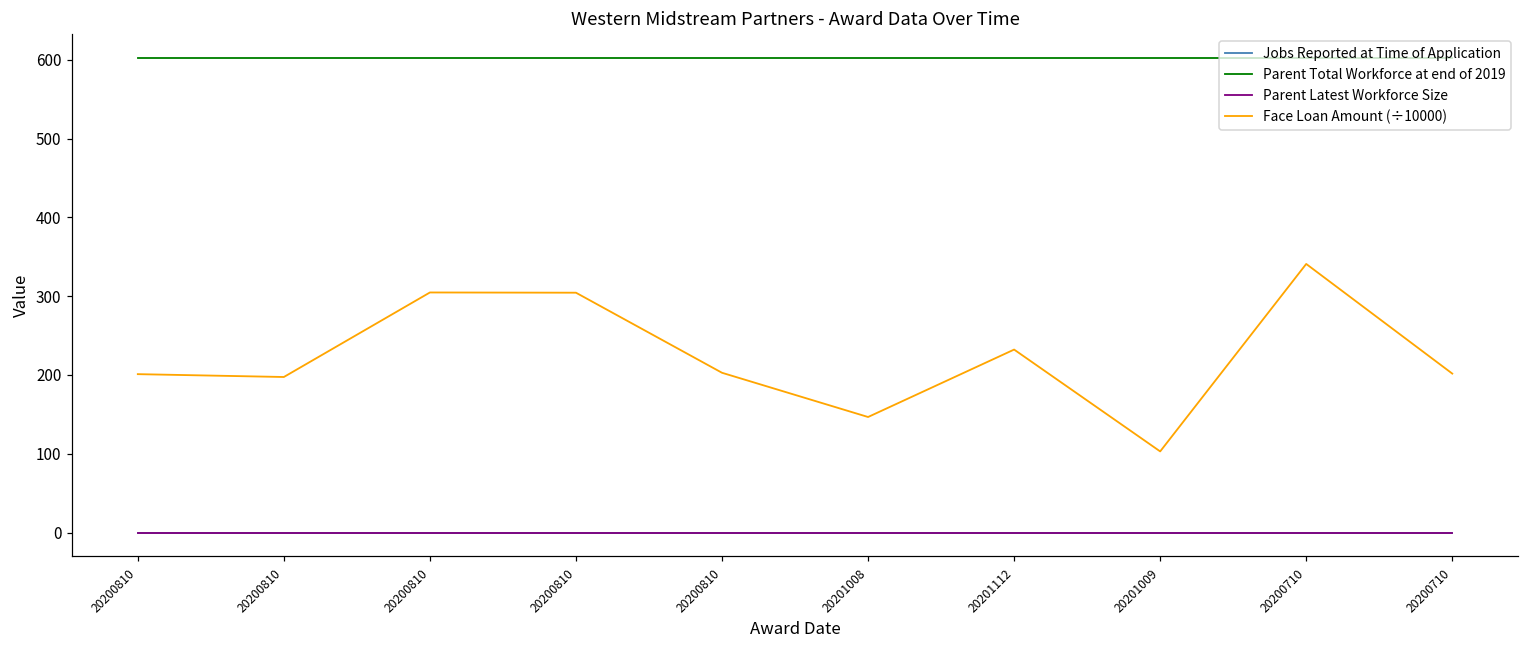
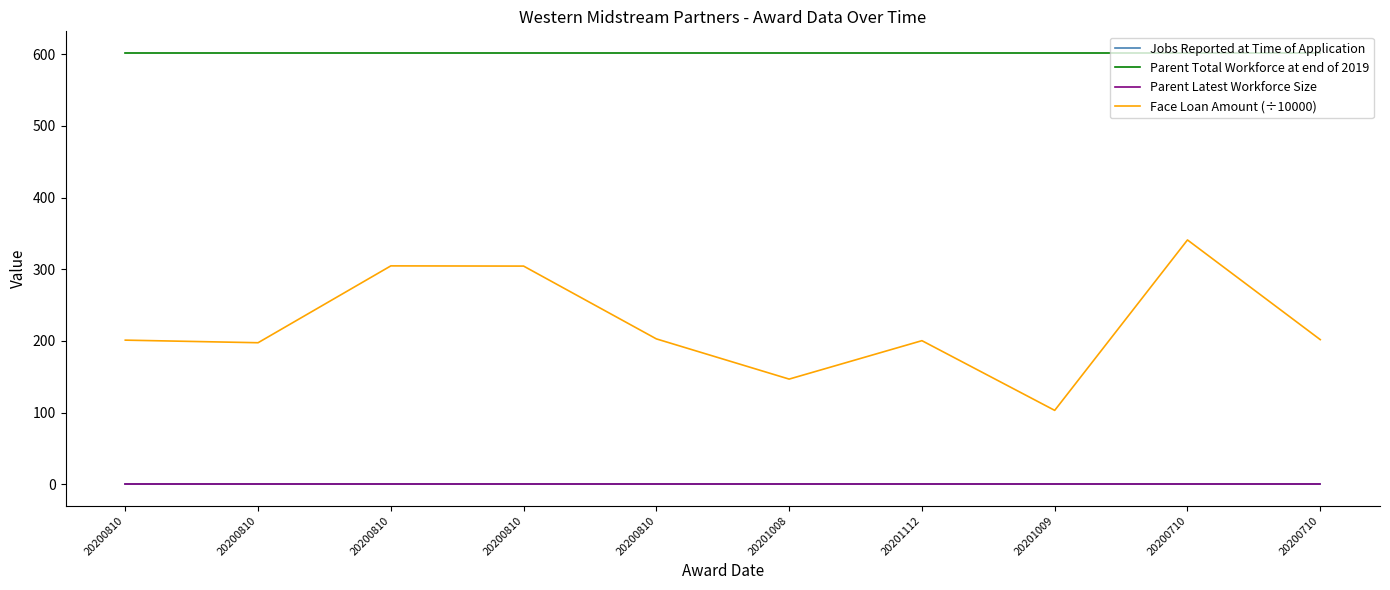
Face Loan Amount (÷10000), 20201112: 230 -> 200
